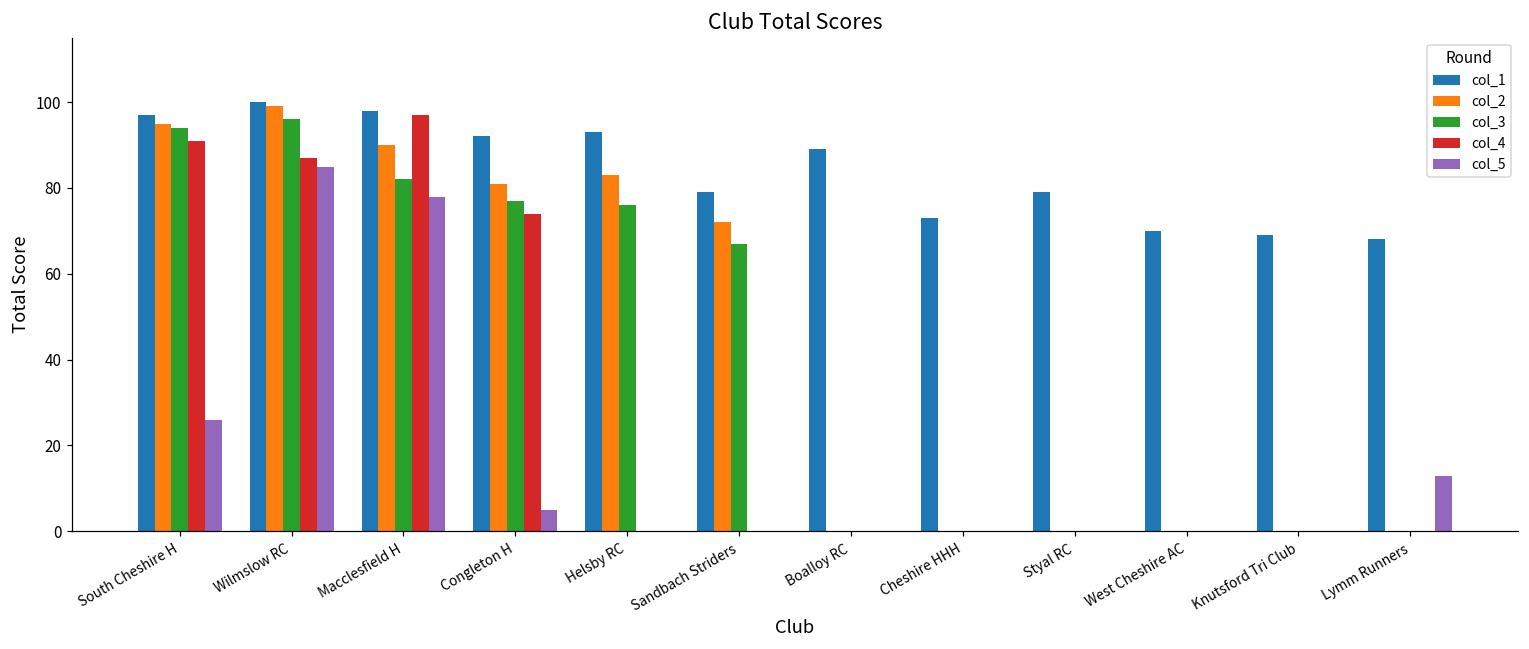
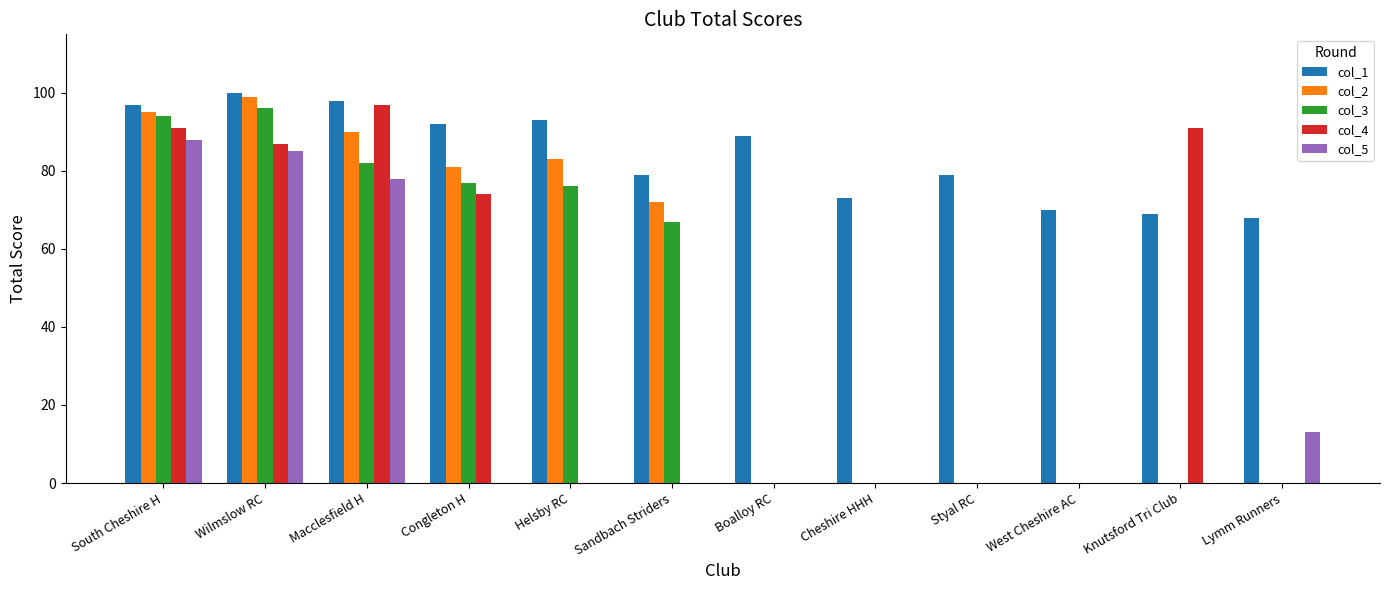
col_5, South Cheshire H: 26 -> 88
col_5, Congleton H: 5 -> 0
col_4, Knutsford Tri Club: 0 -> 91
